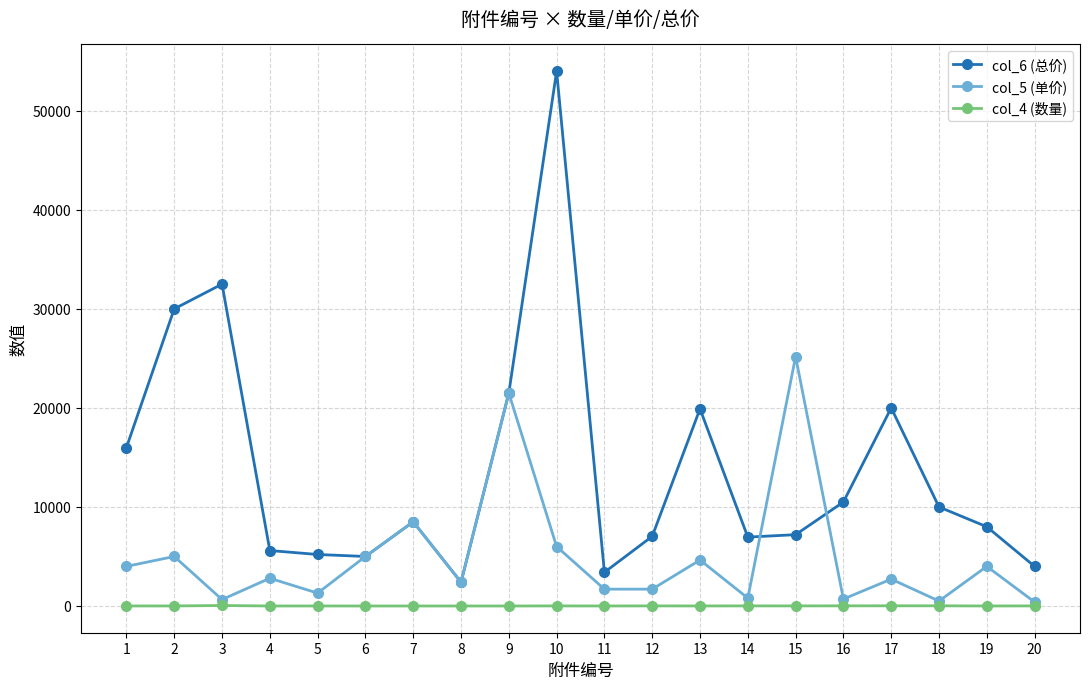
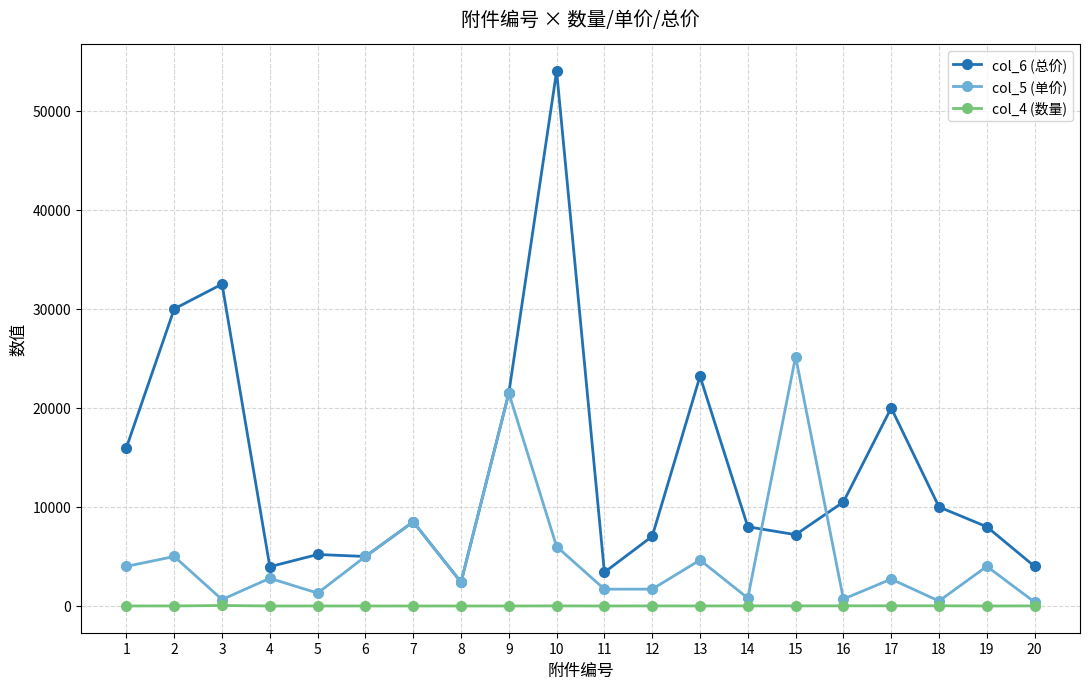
col_6 (总价), 4: 6000 -> 4000
col_6 (总价), 13: 20000 -> 23000
col_6 (总价), 14: 7000 -> 8000
